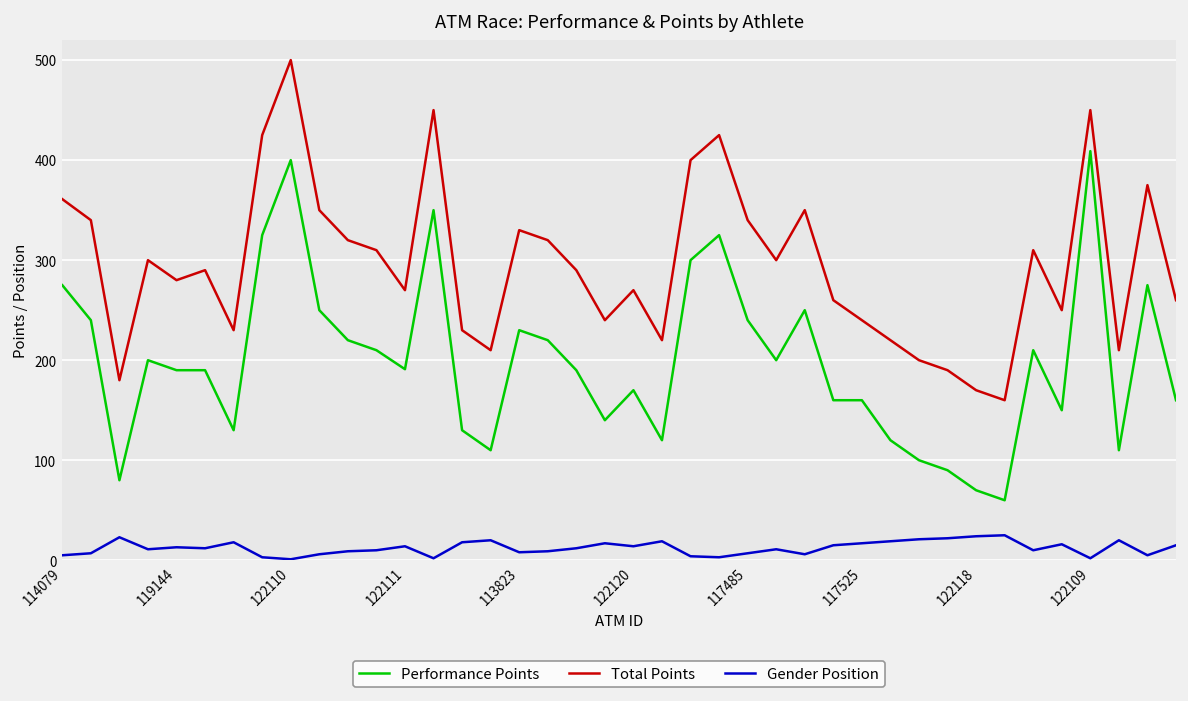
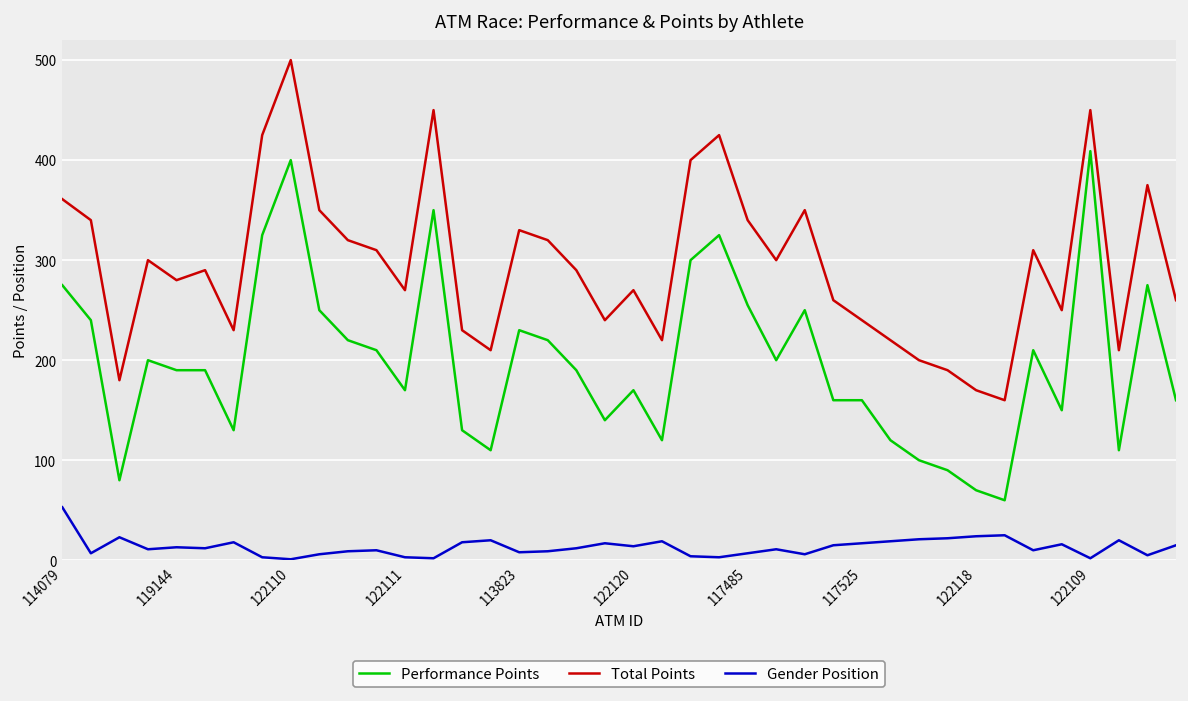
Gender Position, 114079: 10 -> 50
Performance Points, 122111: 190 -> 170
Gender Position, 122111: 10 -> 0
Performance Points, 117485: 240 -> 260
